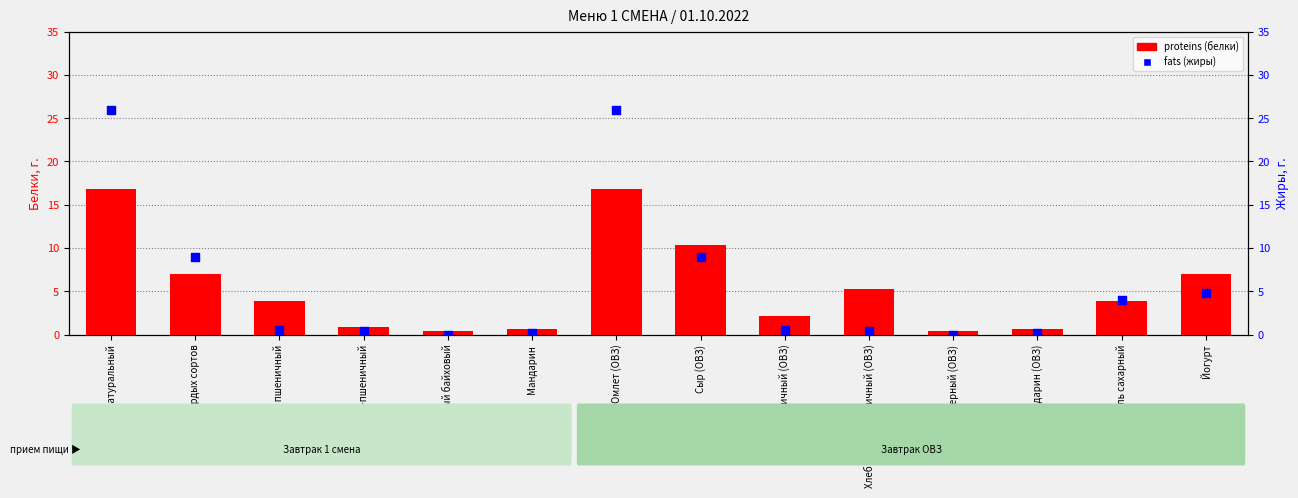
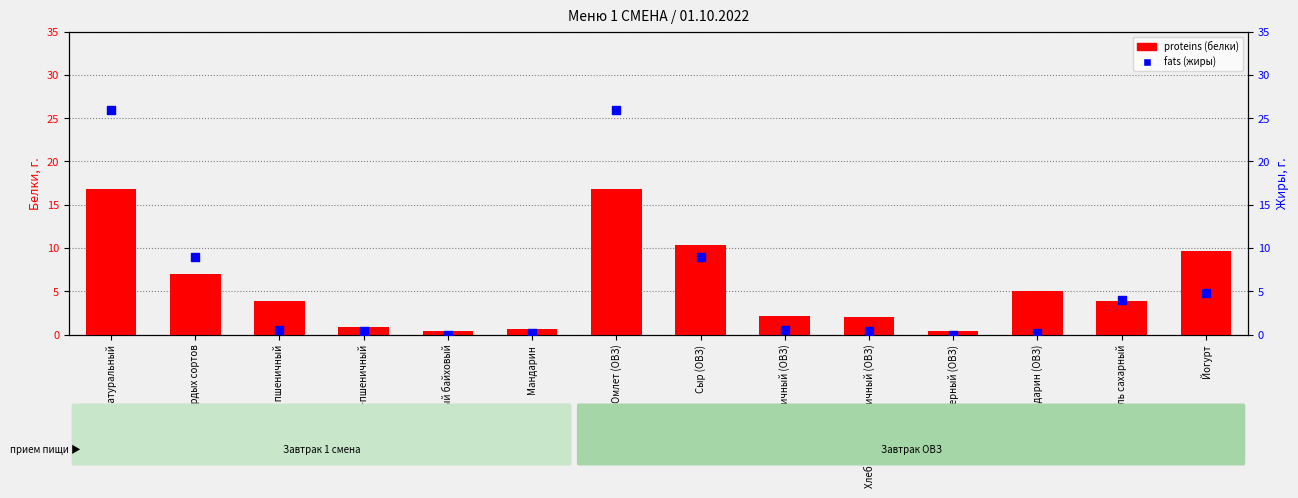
proteins (белки), Хлеб ржано-пшеничный (ОВЗ): 5 -> 2
proteins (белки), Мандарин (ОВЗ): 1 -> 5
proteins (белки), Йогурт: 7 -> 10
